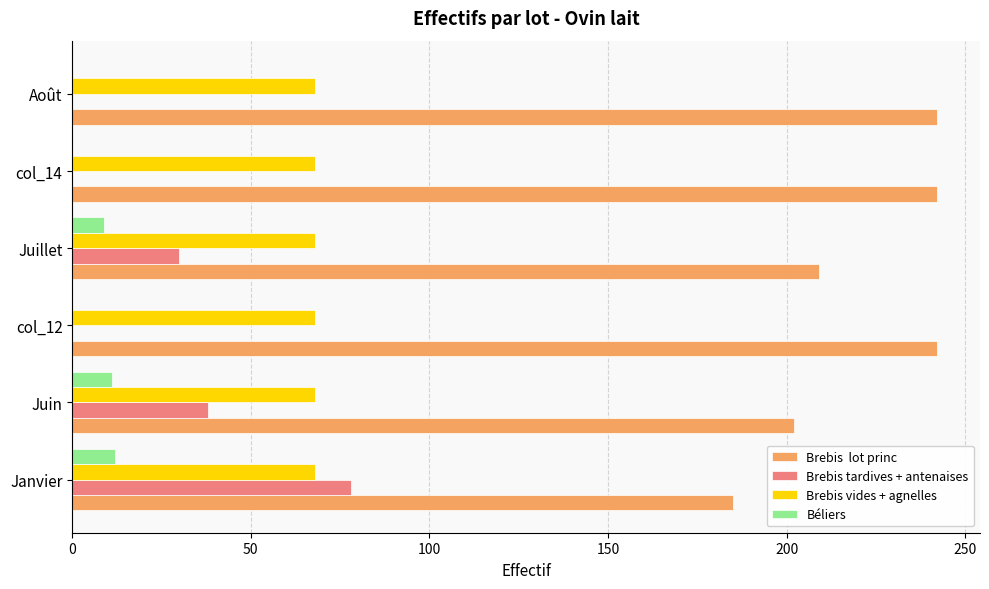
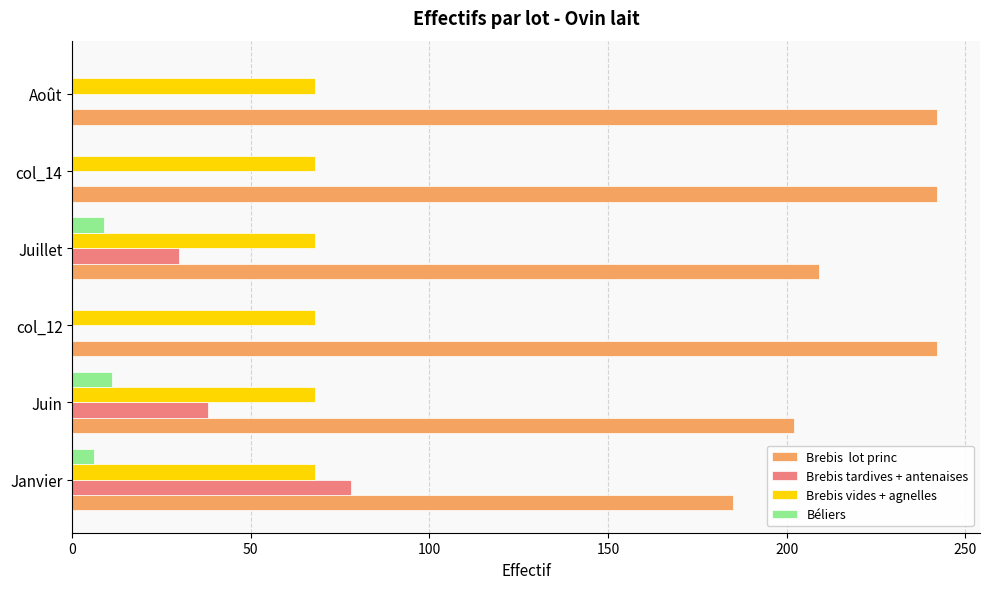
Béliers, Janvier: 12 -> 6
